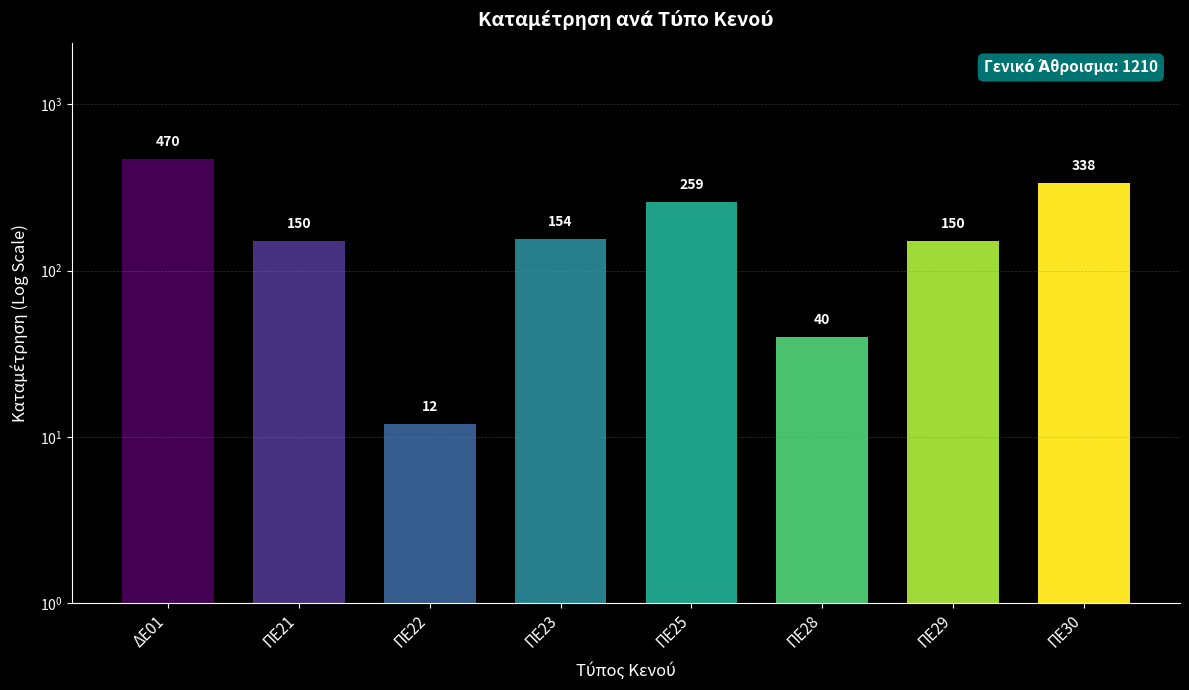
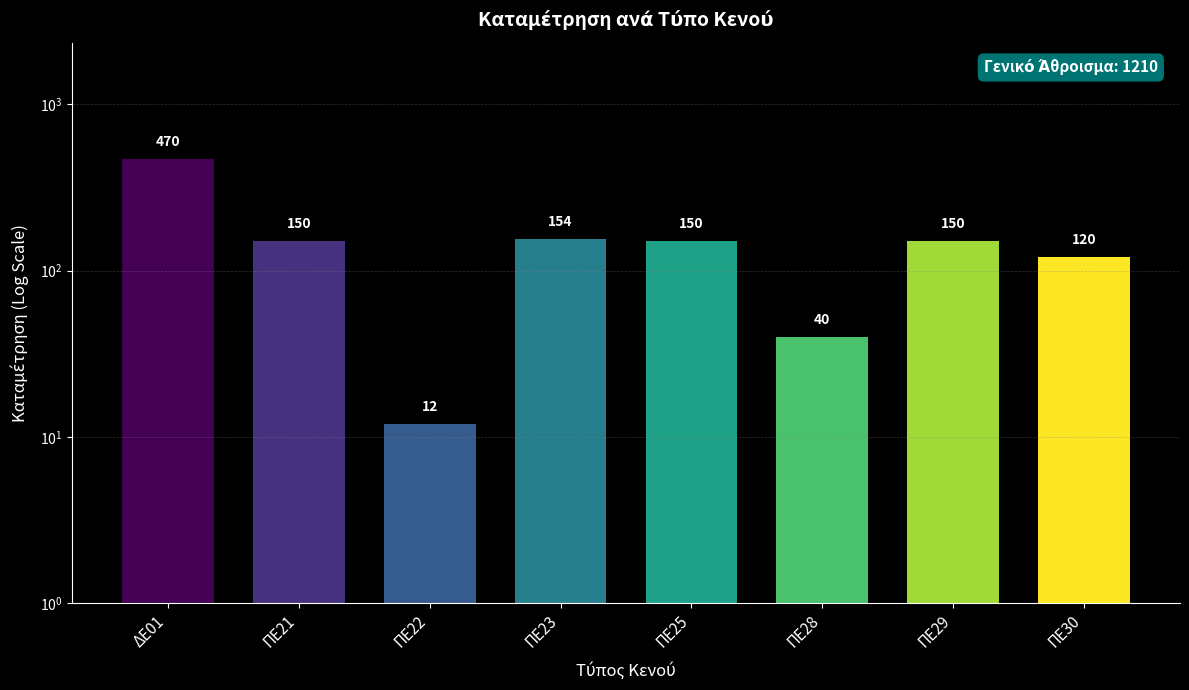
ΠΕ25: 259 -> 150
ΠΕ30: 338 -> 120
